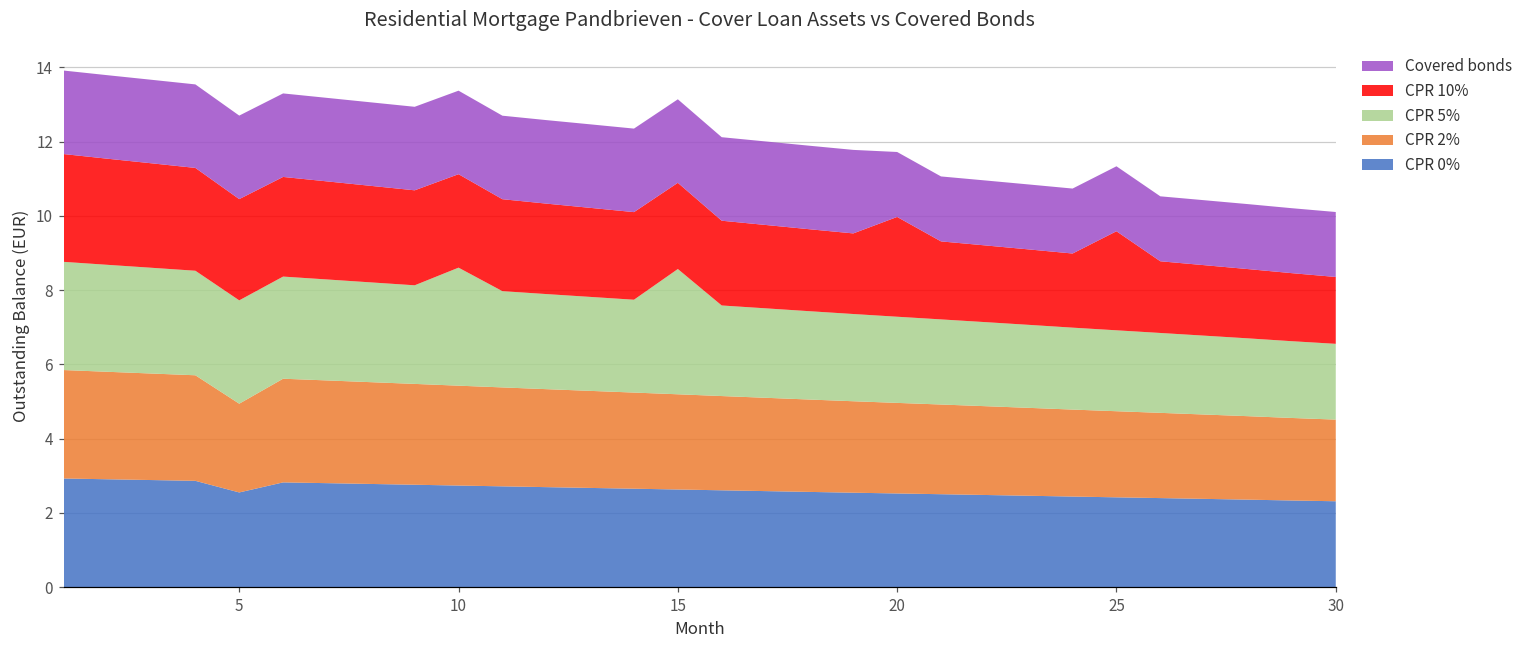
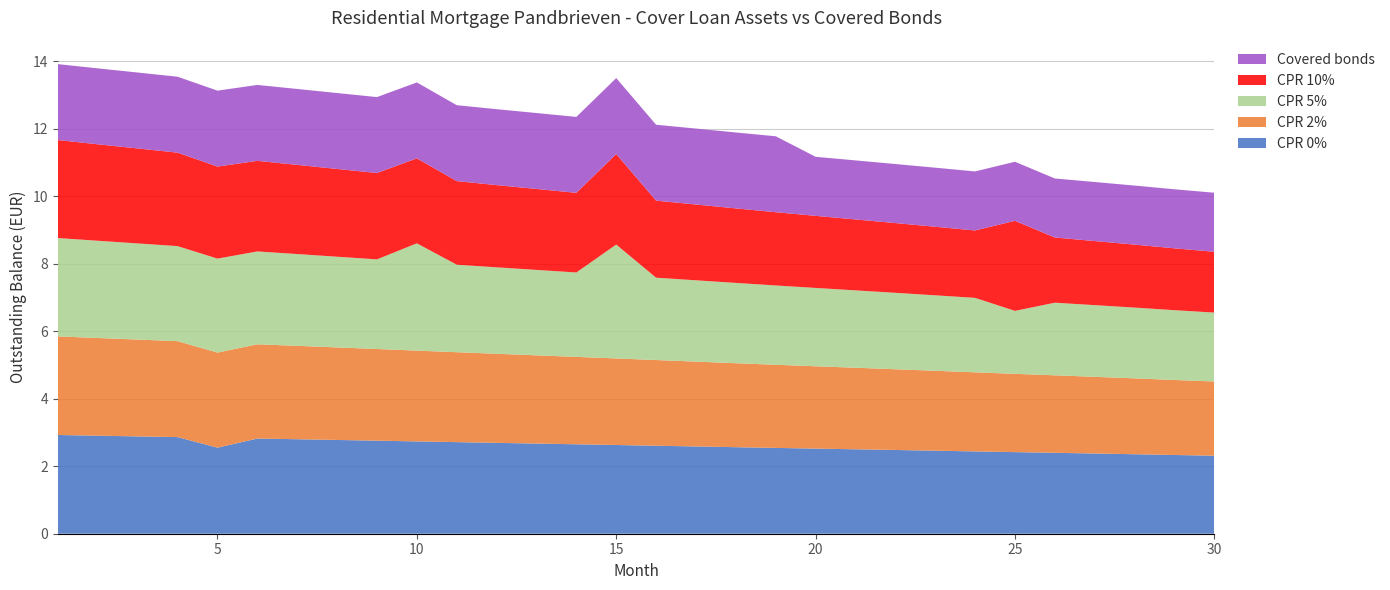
CPR 2%, 5: 2.4 -> 2.8
CPR 10%, 15: 2.3 -> 2.7
CPR 10%, 20: 2.7 -> 2.1
CPR 5%, 25: 2.2 -> 1.9
